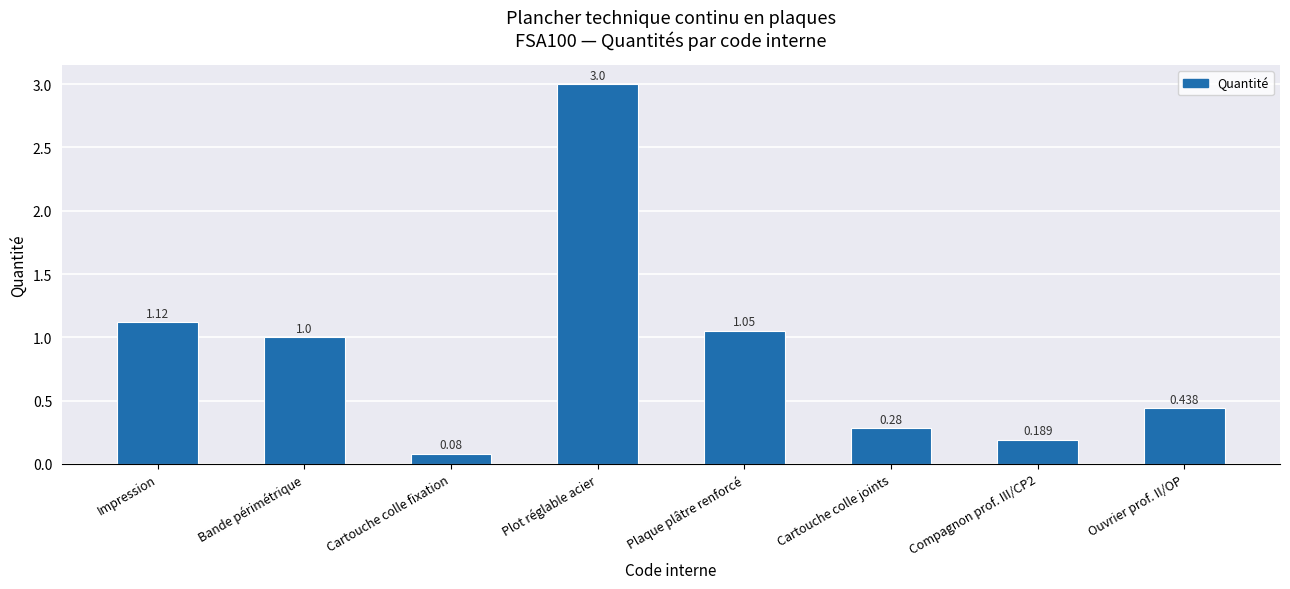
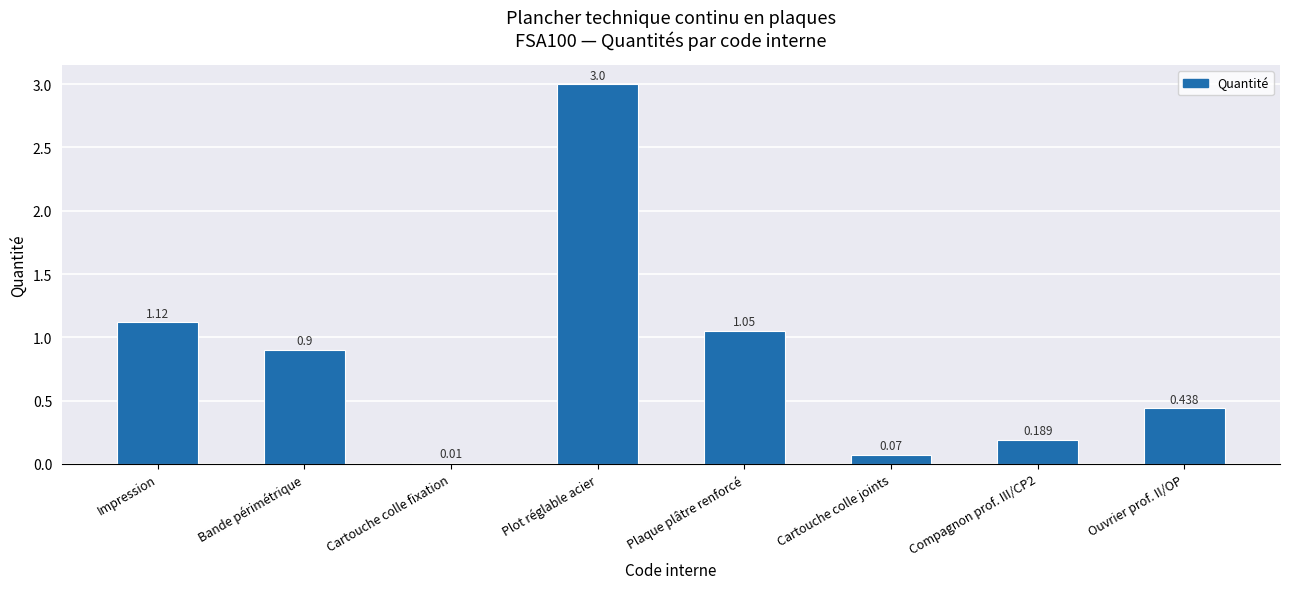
Bande périmétrique: 1.0 -> 0.9
Cartouche colle fixation: 0.08 -> 0.01
Cartouche colle joints: 0.28 -> 0.07
